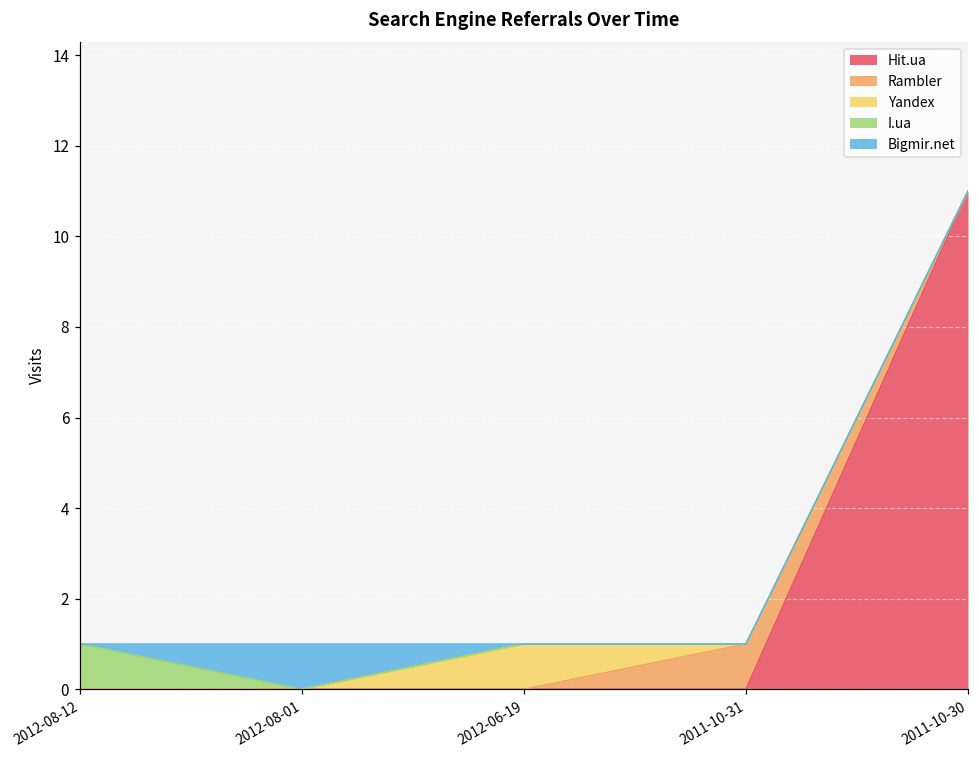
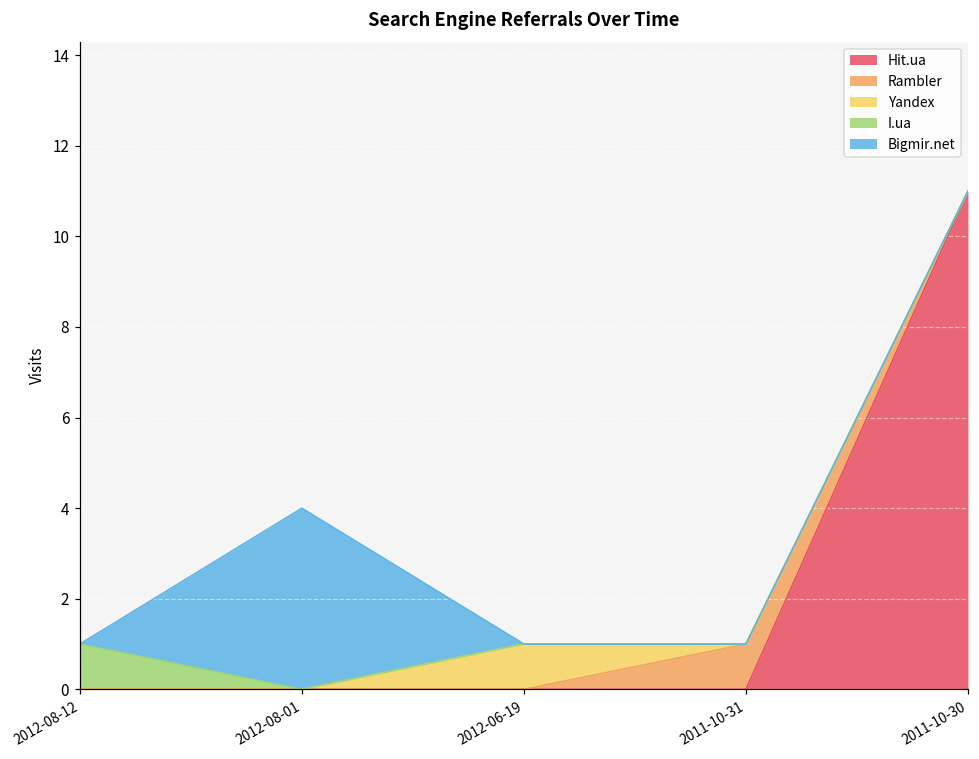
Bigmir.net, 2012-08-01: 1 -> 4
